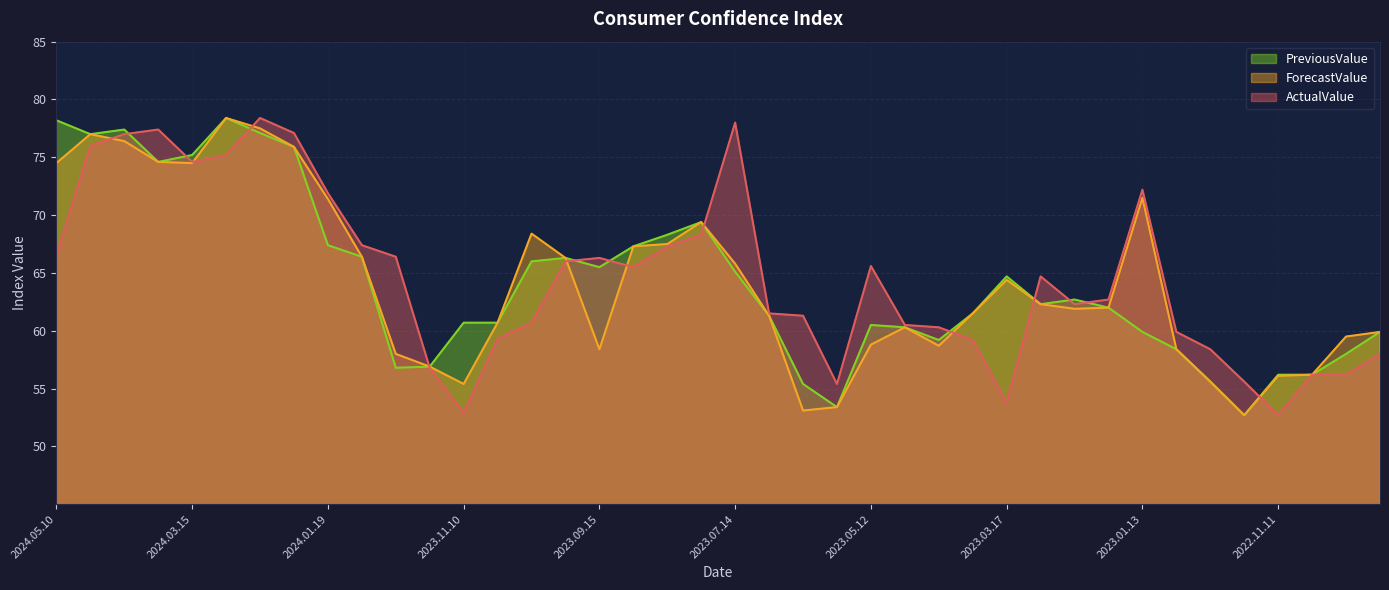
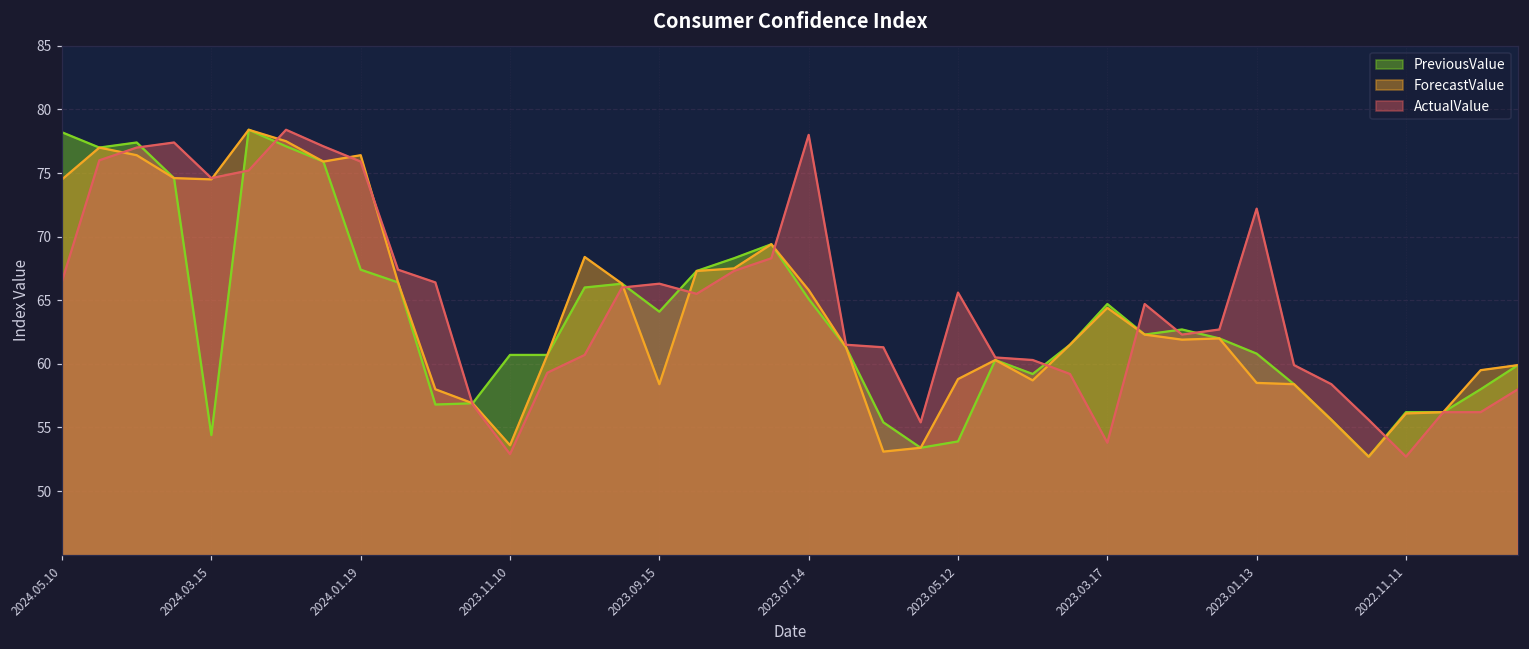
PreviousValue, 2024.03.15: 75.2 -> 54.4
ForecastValue, 2024.01.19: 71.4 -> 76.4
ActualValue, 2024.01.19: 71.9 -> 75.9
ForecastValue, 2023.11.10: 55.4 -> 53.6
PreviousValue, 2023.09.15: 65.5 -> 64.1
PreviousValue, 2023.05.12: 60.5 -> 53.9
PreviousValue, 2023.01.13: 59.9 -> 60.8
ForecastValue, 2023.01.13: 71.5 -> 58.5
